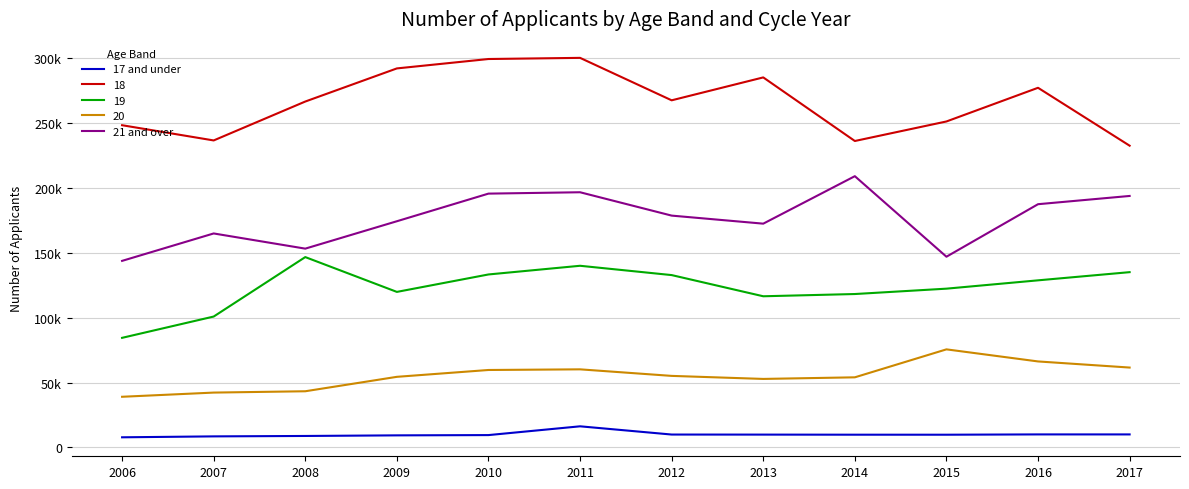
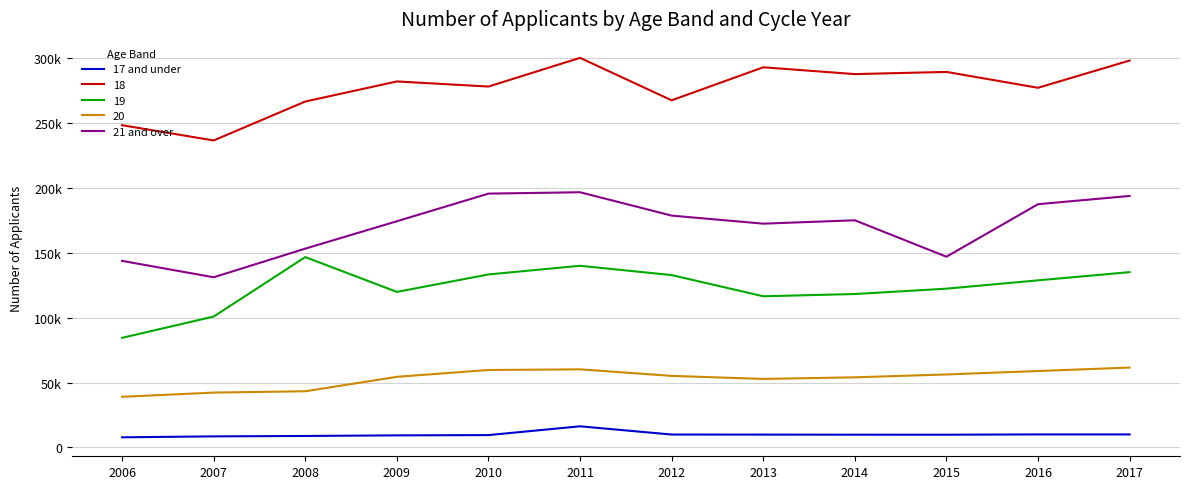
21 and over, 2007: 165000 -> 131000
18, 2009: 292000 -> 282000
18, 2010: 299000 -> 278000
18, 2013: 285000 -> 293000
18, 2014: 236000 -> 288000
21 and over, 2014: 209000 -> 175000
18, 2015: 251000 -> 289000
20, 2015: 76000 -> 56000
20, 2016: 66000 -> 59000
18, 2017: 233000 -> 298000
